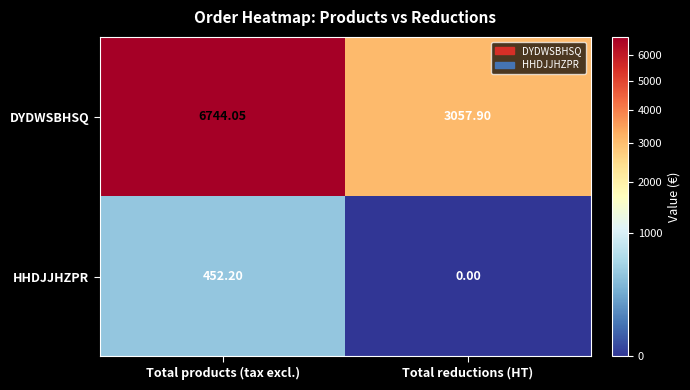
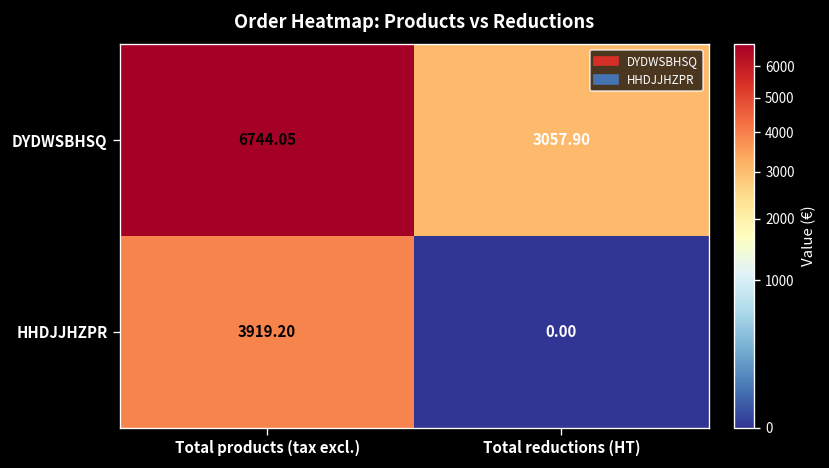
HHDJJHZPR, Total products (tax excl.): 452.20 -> 3919.20
